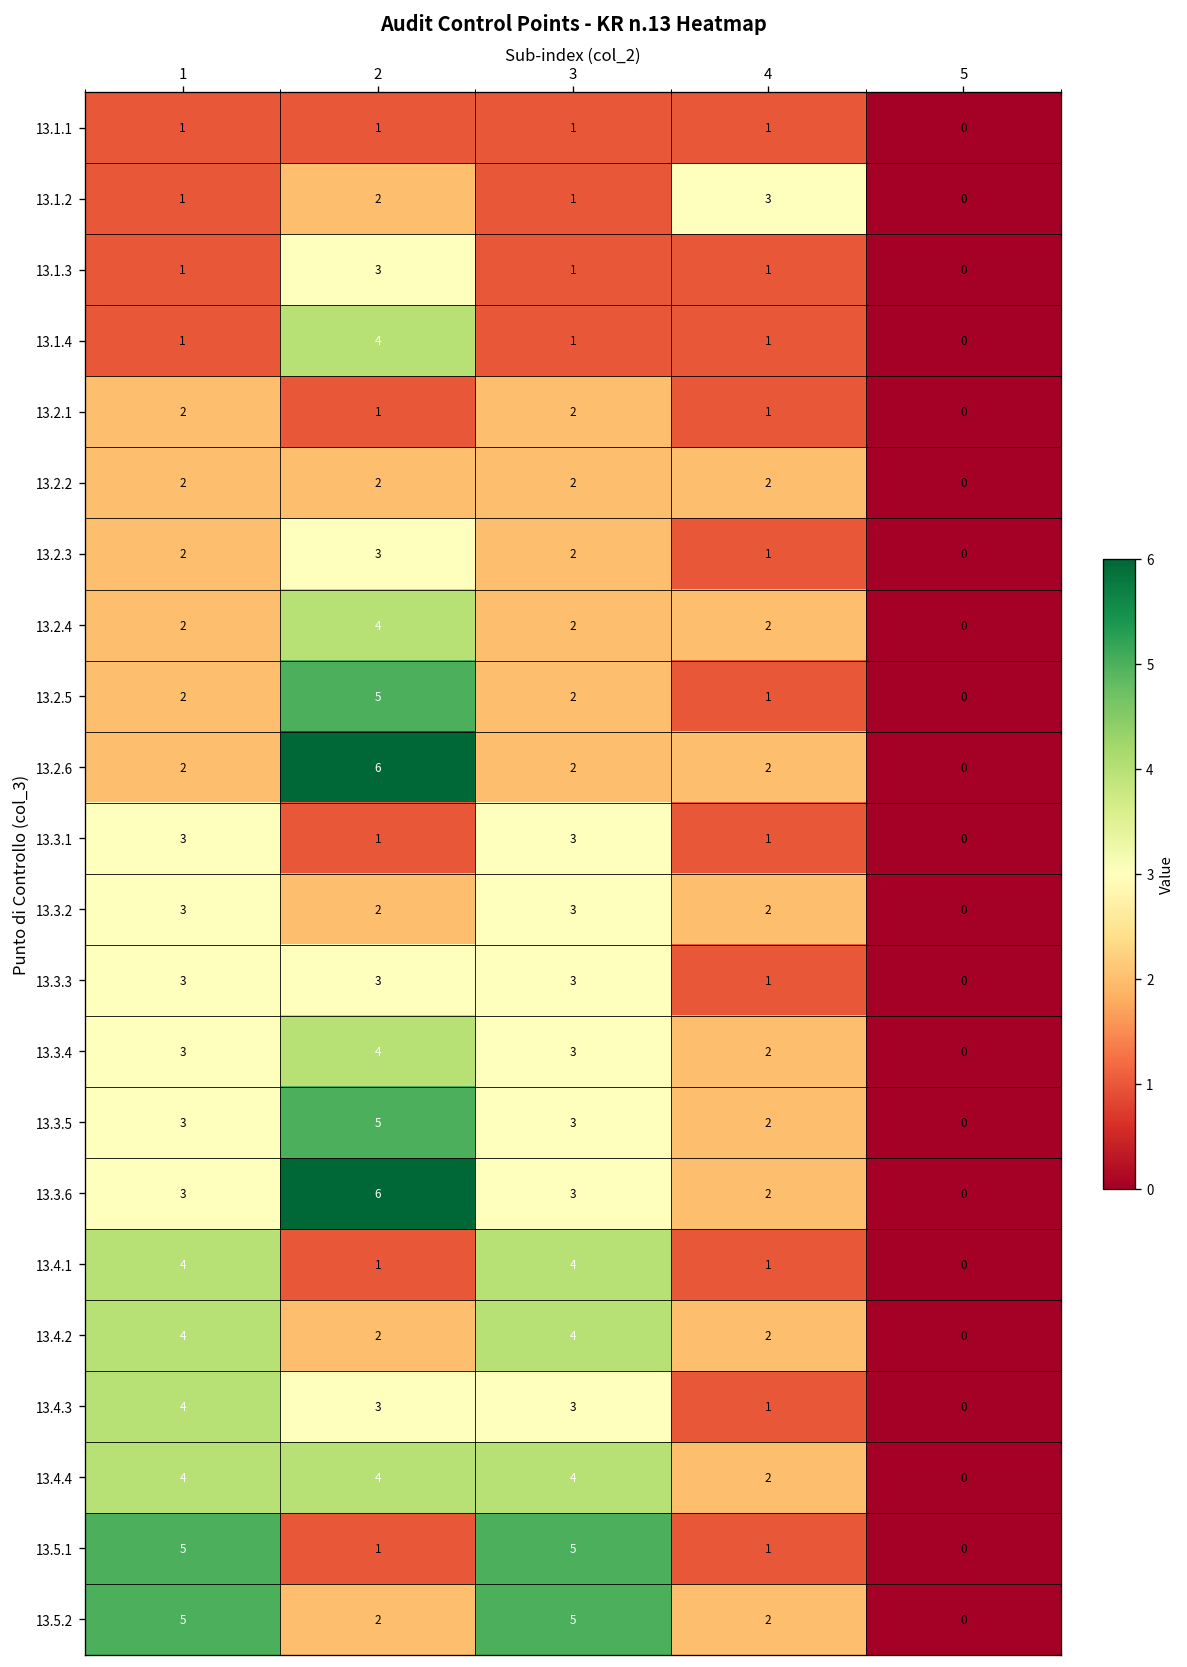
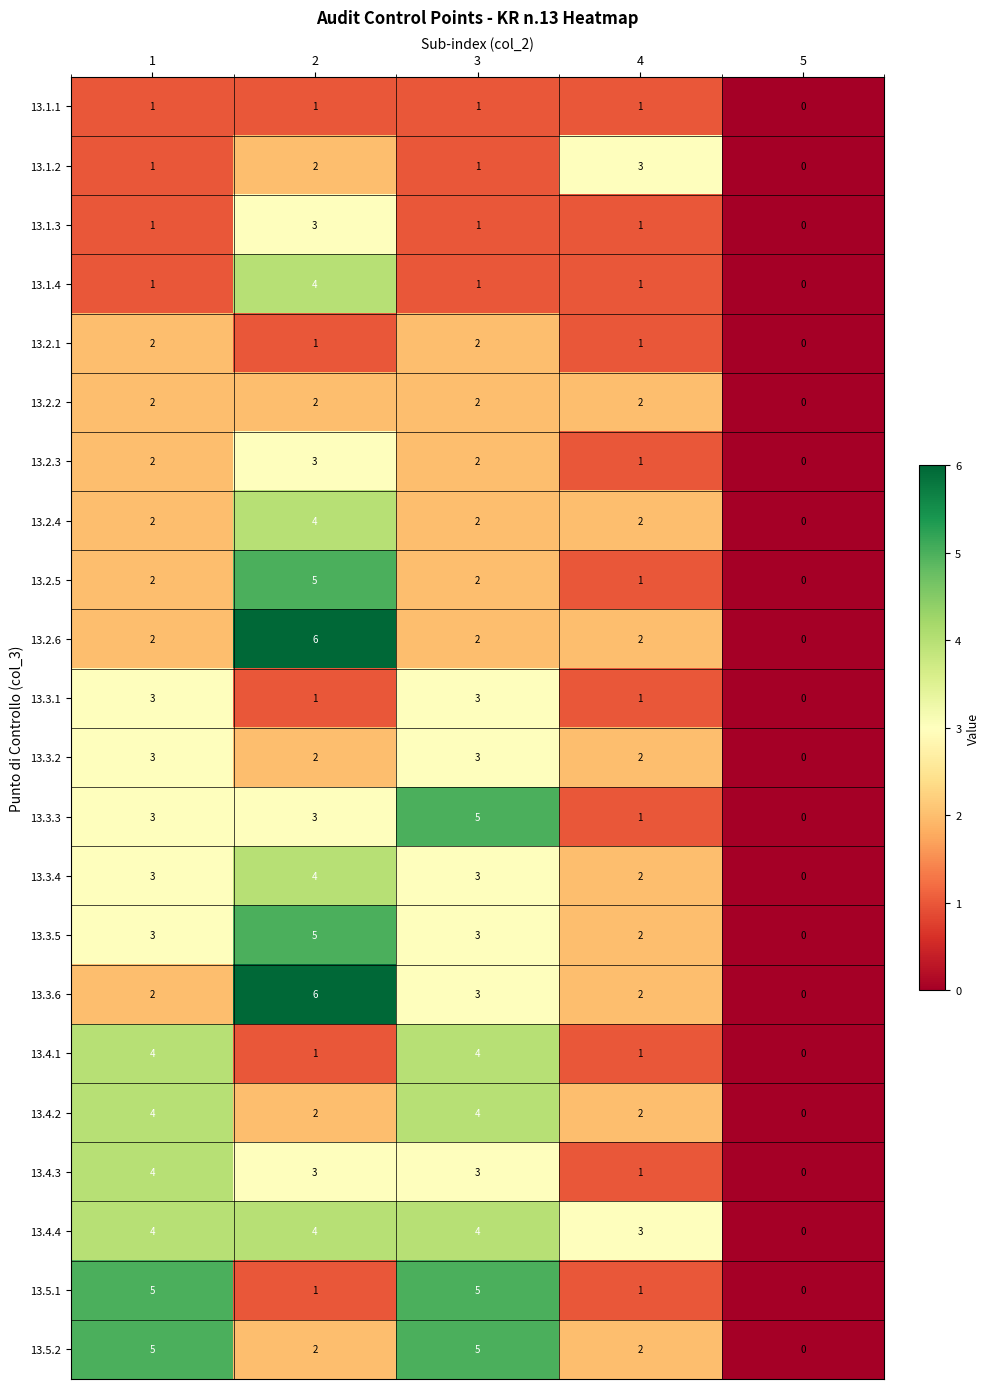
13.3.3, 3: 3 -> 5
13.3.6, 1: 3 -> 2
13.4.4, 4: 2 -> 3
